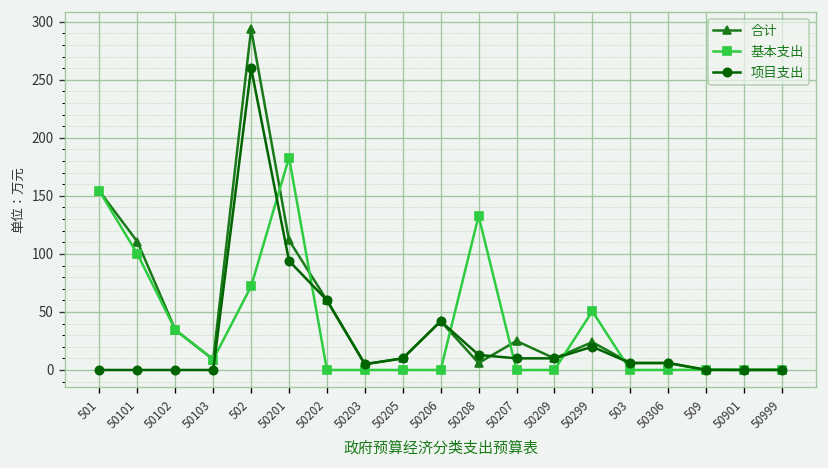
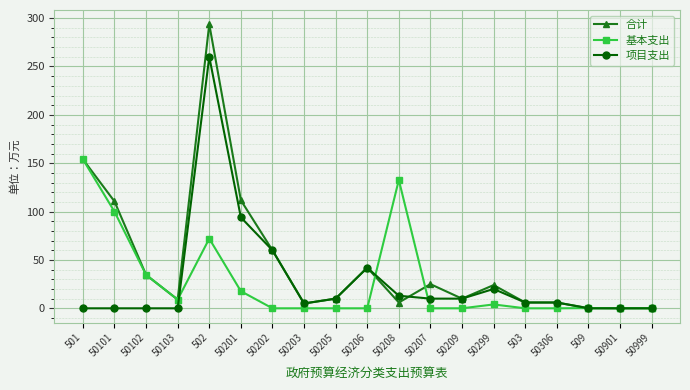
基本支出, 50201: 180 -> 20
基本支出, 50299: 50 -> 0
